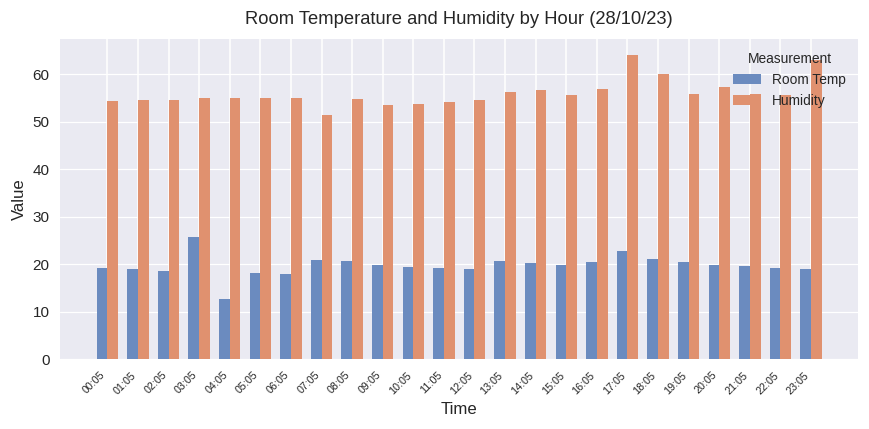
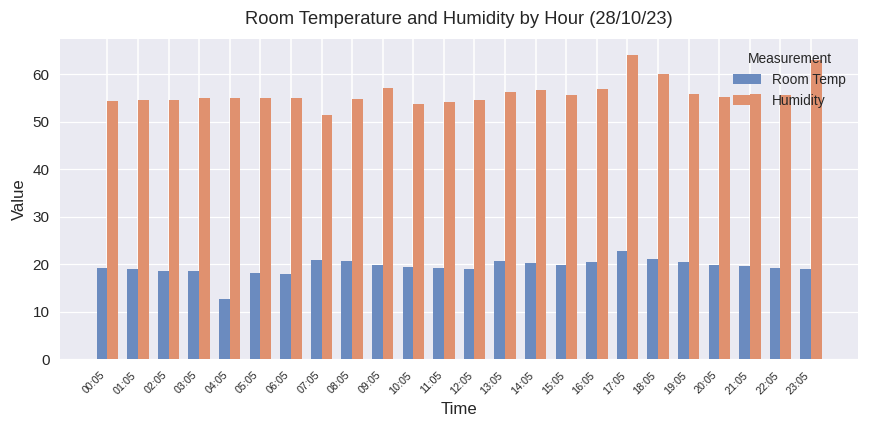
Room Temp, 03:05: 26 -> 18
Humidity, 09:05: 54 -> 57
Humidity, 20:05: 57 -> 55
